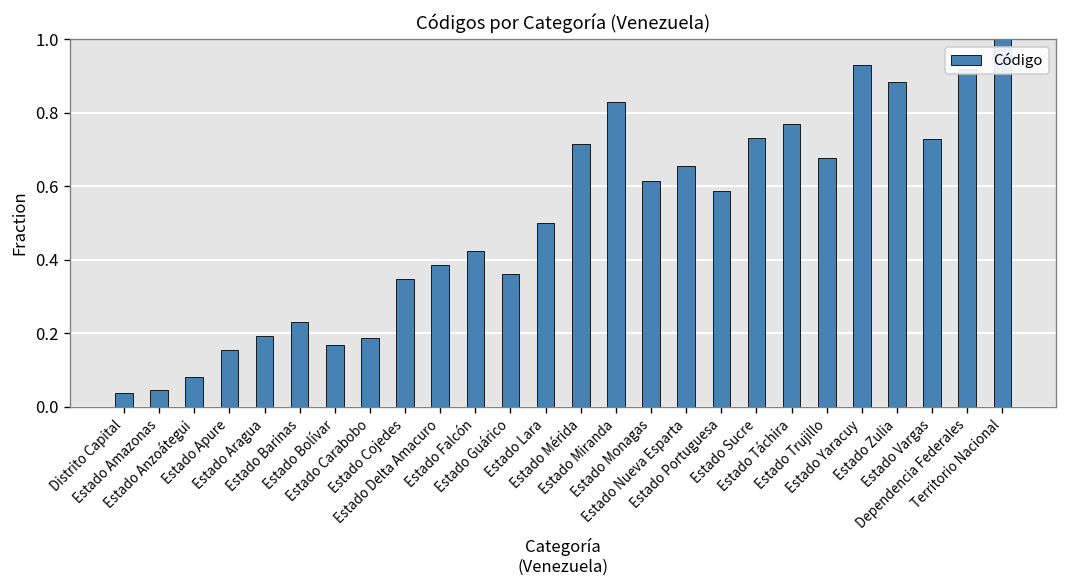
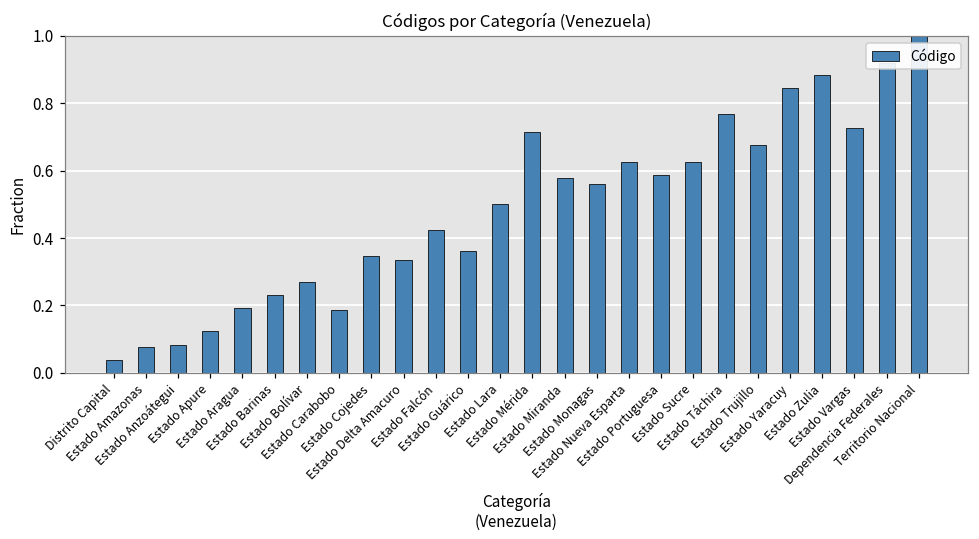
Estado Amazonas: 0.05 -> 0.08
Estado Apure: 0.15 -> 0.12
Estado Bolívar: 0.17 -> 0.27
Estado Delta Amacuro: 0.38 -> 0.33
Estado Miranda: 0.83 -> 0.58
Estado Monagas: 0.62 -> 0.56
Estado Nueva Esparta: 0.65 -> 0.62
Estado Sucre: 0.73 -> 0.63
Estado Yaracuy: 0.93 -> 0.85
